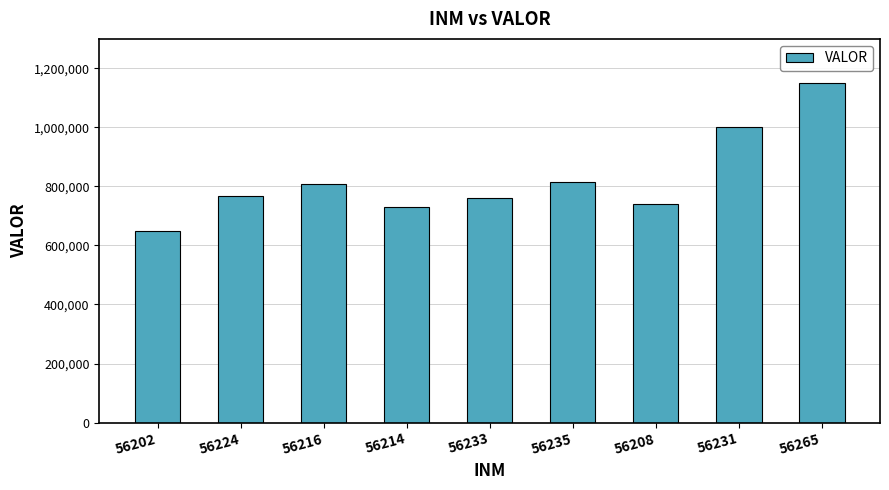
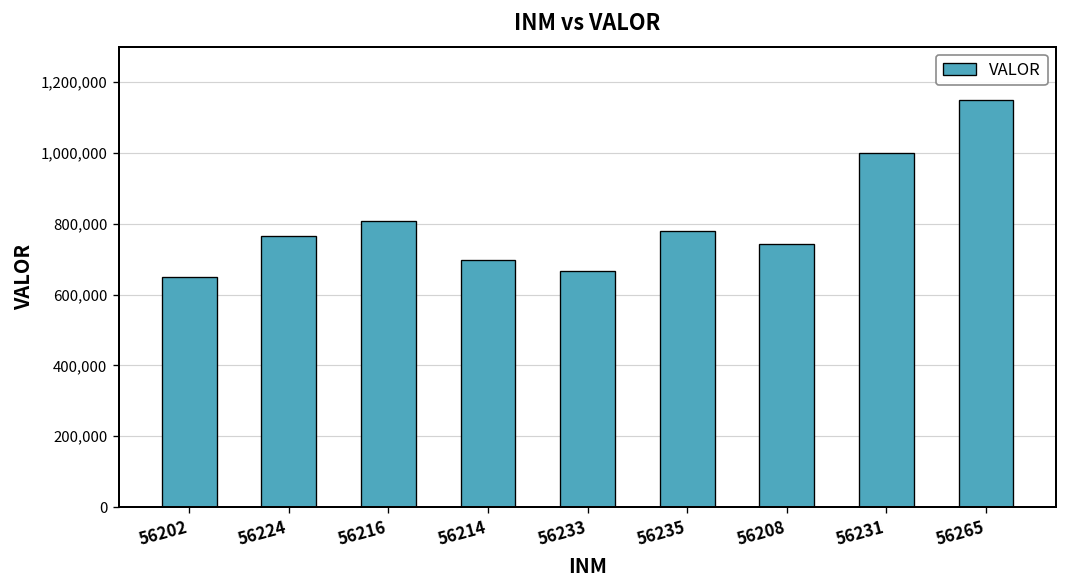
56214: 730,000 -> 700,000
56233: 760,000 -> 670,000
56235: 820,000 -> 780,000
